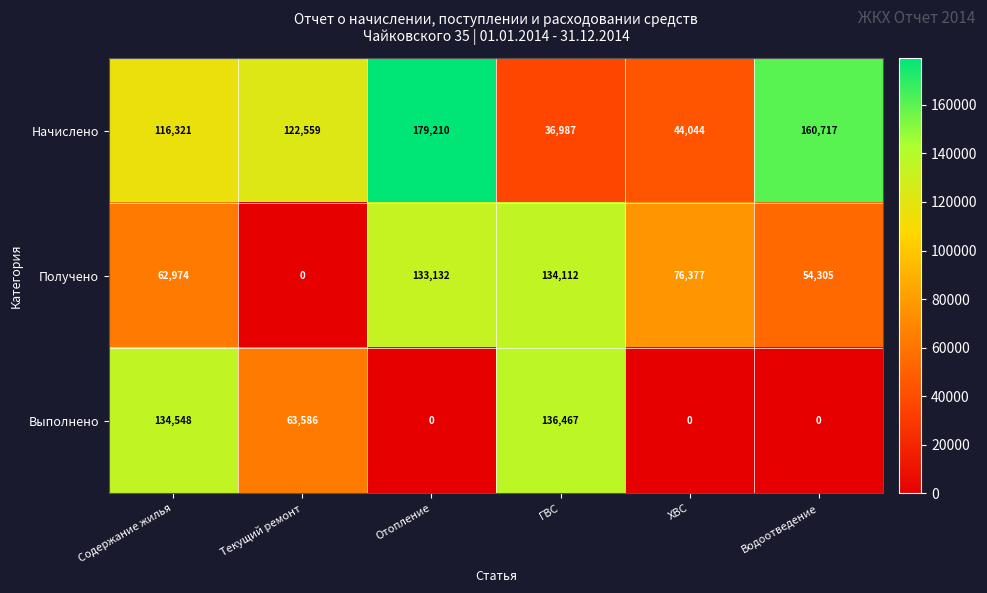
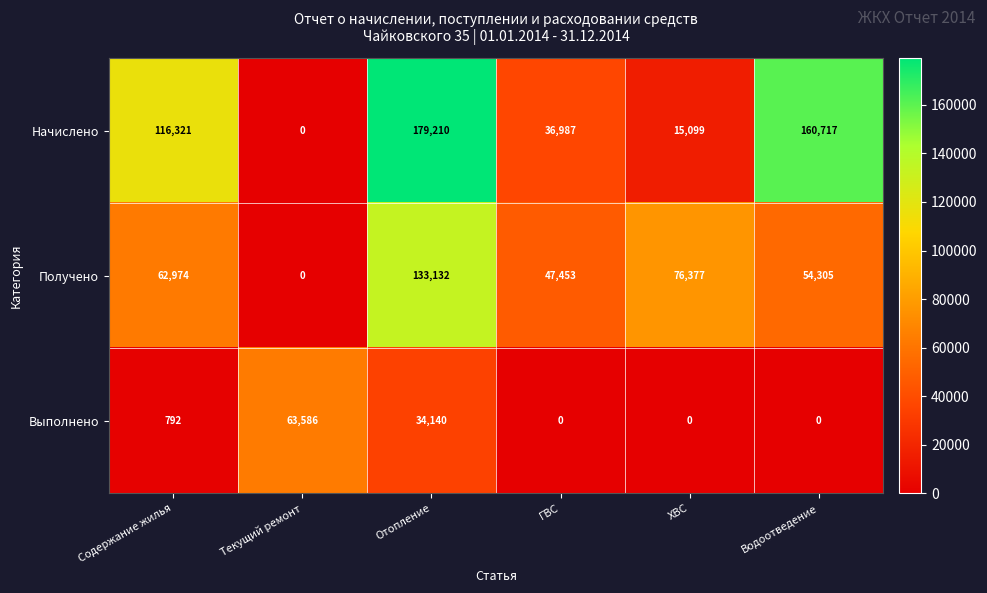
Начислено, Текущий ремонт: 122,559 -> 0
Начислено, ХВС: 44,044 -> 15,099
Получено, ГВС: 134,112 -> 47,453
Выполнено, Содержание жилья: 134,548 -> 792
Выполнено, Отопление: 0 -> 34,140
Выполнено, ГВС: 136,467 -> 0
